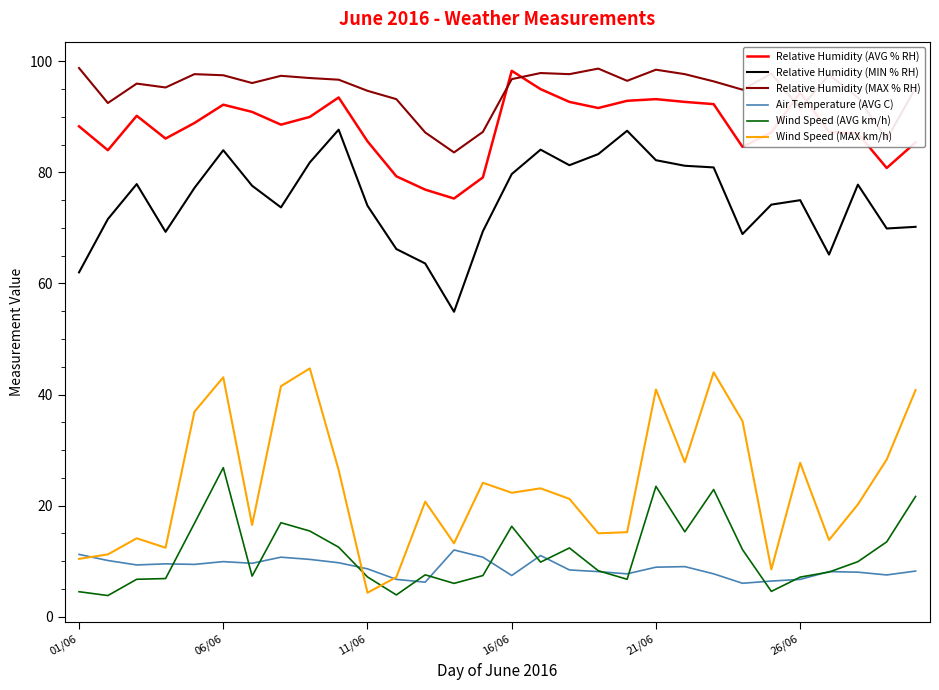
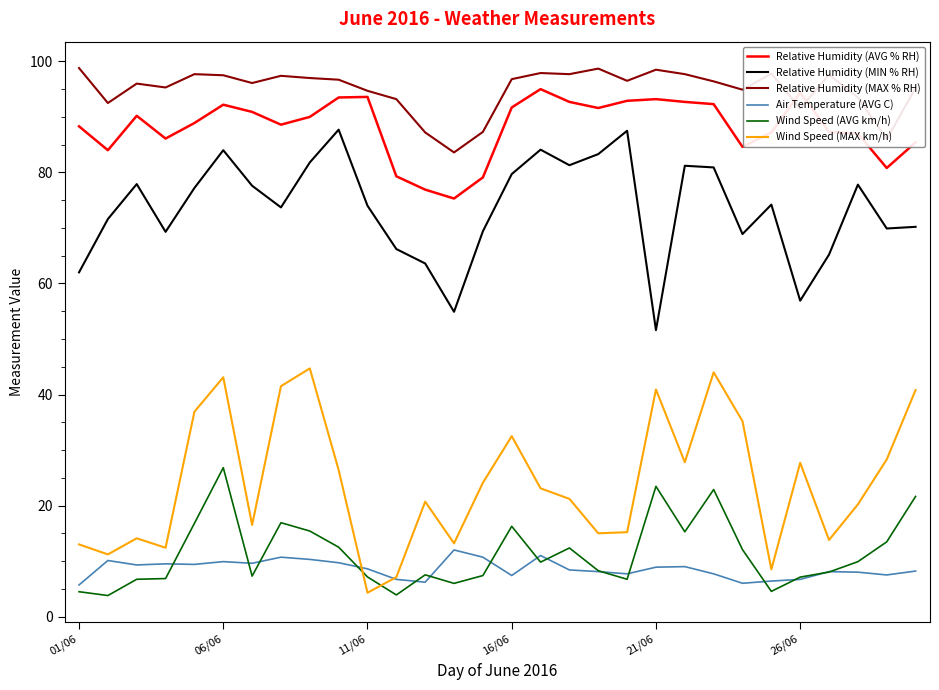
Air Temperature (AVG C), 01/06: 11 -> 6
Wind Speed (MAX km/h), 01/06: 10 -> 13
Relative Humidity (AVG % RH), 11/06: 86 -> 94
Relative Humidity (AVG % RH), 16/06: 98 -> 92
Wind Speed (MAX km/h), 16/06: 22 -> 33
Relative Humidity (MIN % RH), 21/06: 82 -> 52
Relative Humidity (MIN % RH), 26/06: 75 -> 57
